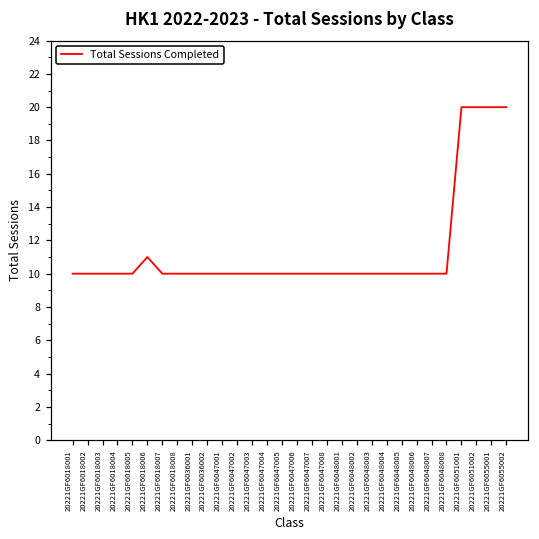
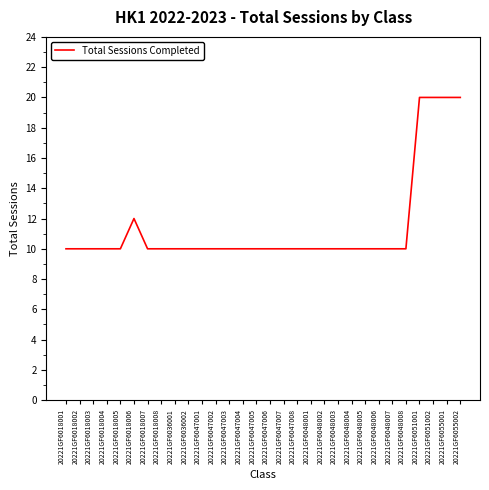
20221GF6018006: 11 -> 12
